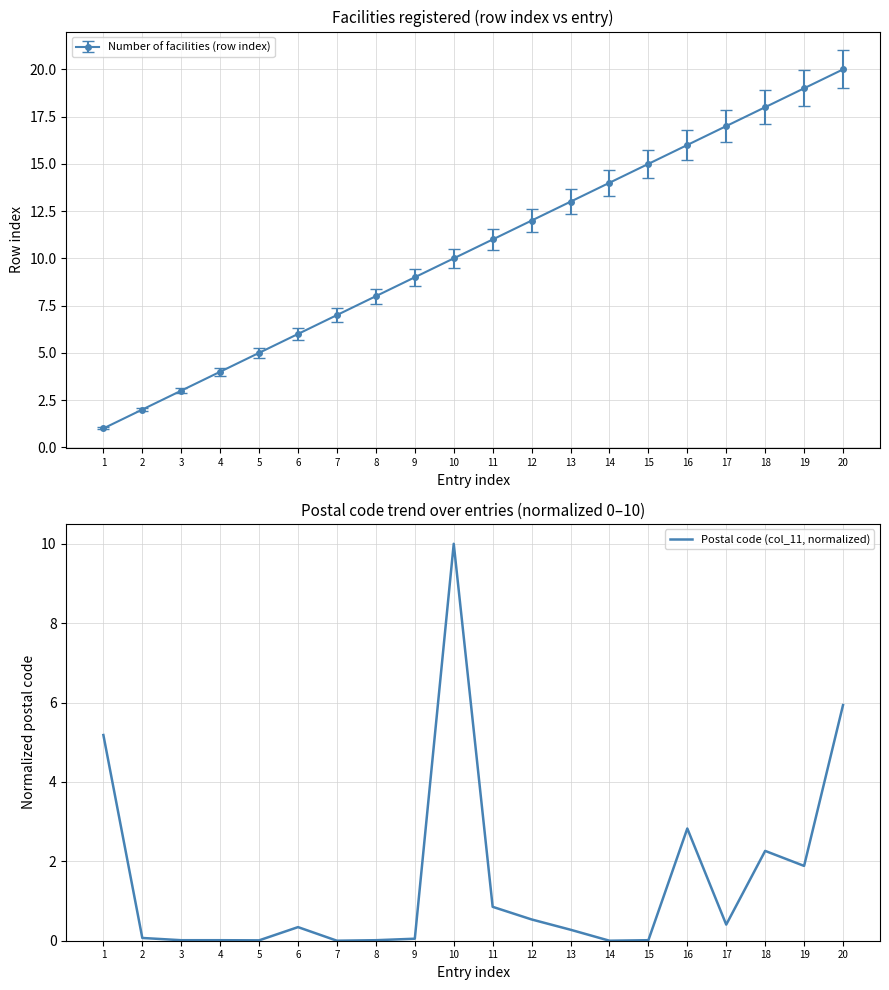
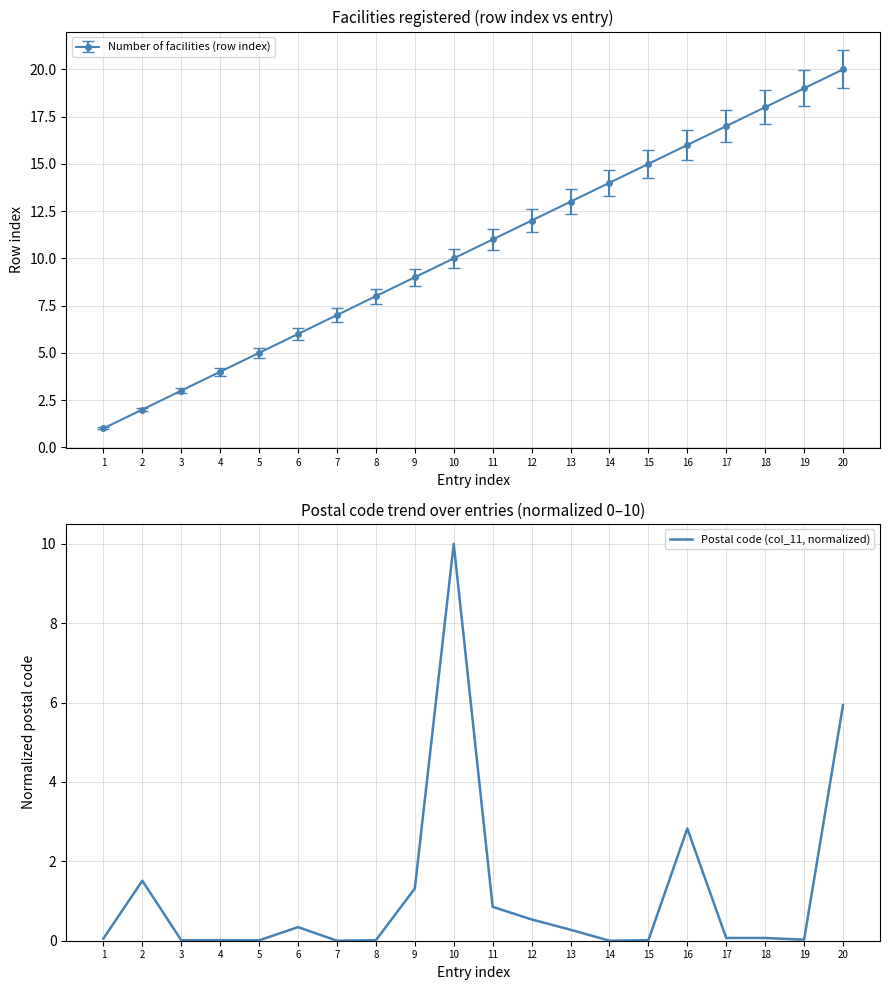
Postal code trend over entries (normalized 0–10), 1: 5.2 -> 0.1
Postal code trend over entries (normalized 0–10), 2: 0.1 -> 1.5
Postal code trend over entries (normalized 0–10), 9: 0.1 -> 1.3
Postal code trend over entries (normalized 0–10), 17: 0.4 -> 0.1
Postal code trend over entries (normalized 0–10), 18: 2.3 -> 0.1
Postal code trend over entries (normalized 0–10), 19: 1.9 -> 0.0
